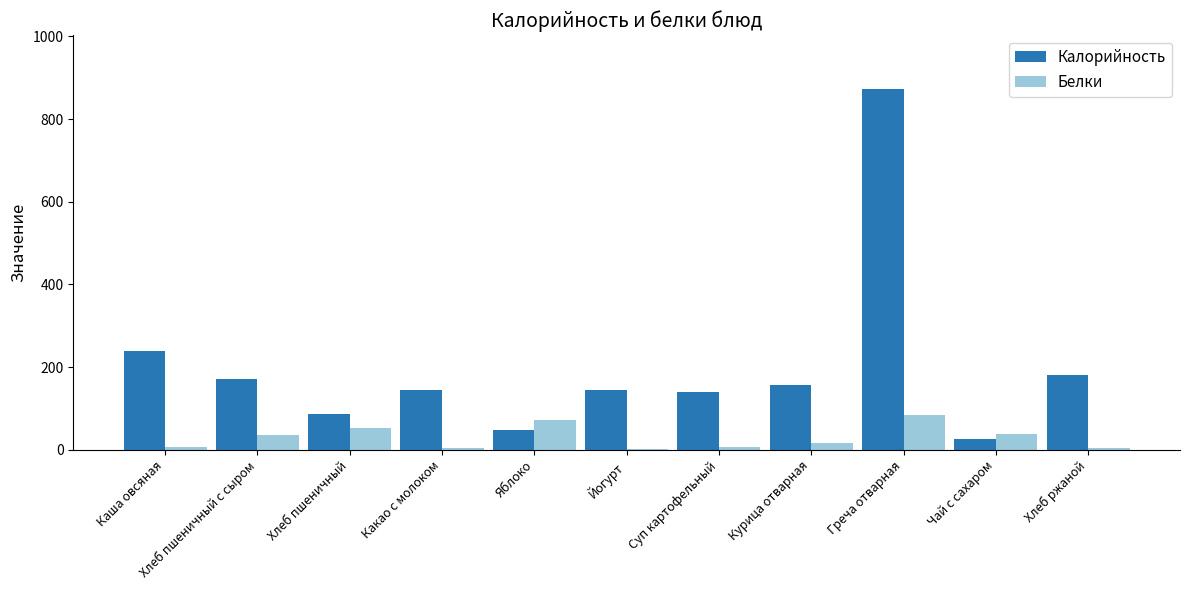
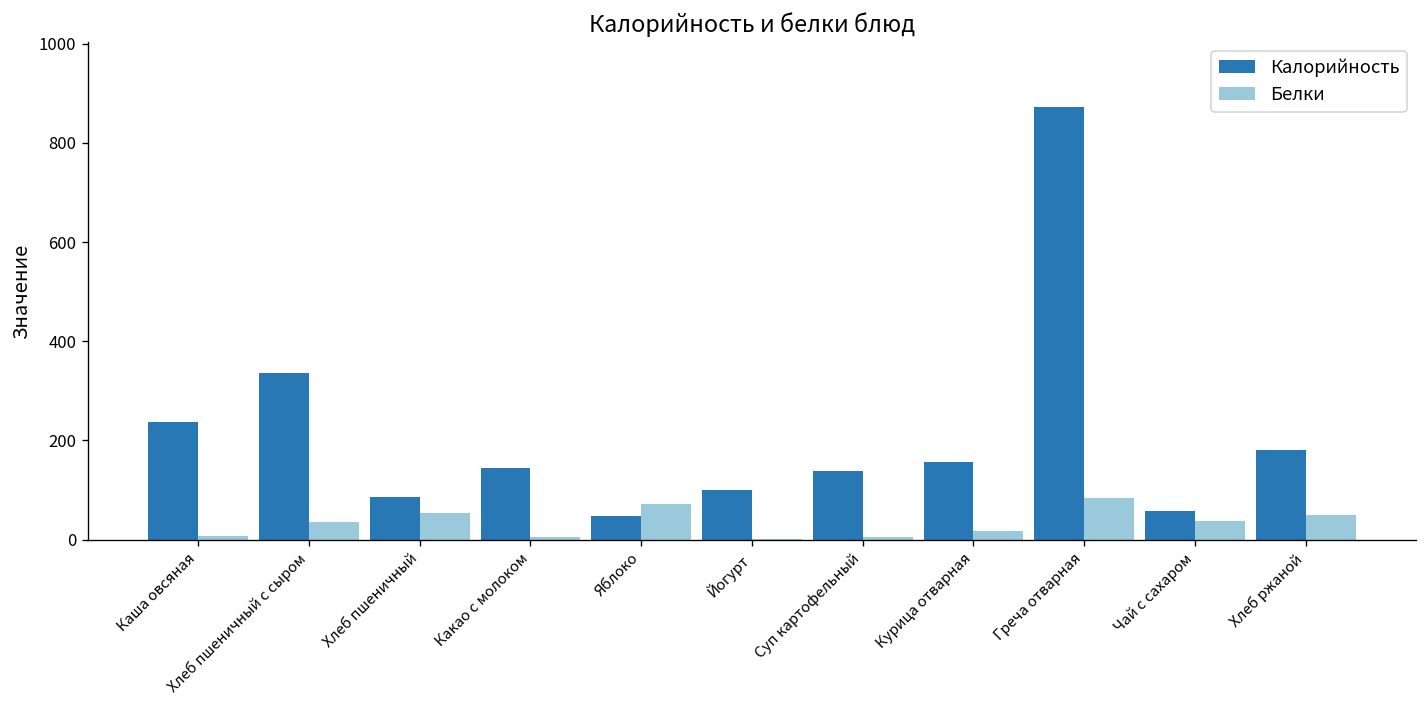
Калорийность, Хлеб пшеничный с сыром: 170 -> 340
Калорийность, Йогурт: 150 -> 100
Калорийность, Чай с сахаром: 30 -> 60
Белки, Хлеб ржаной: 0 -> 50
